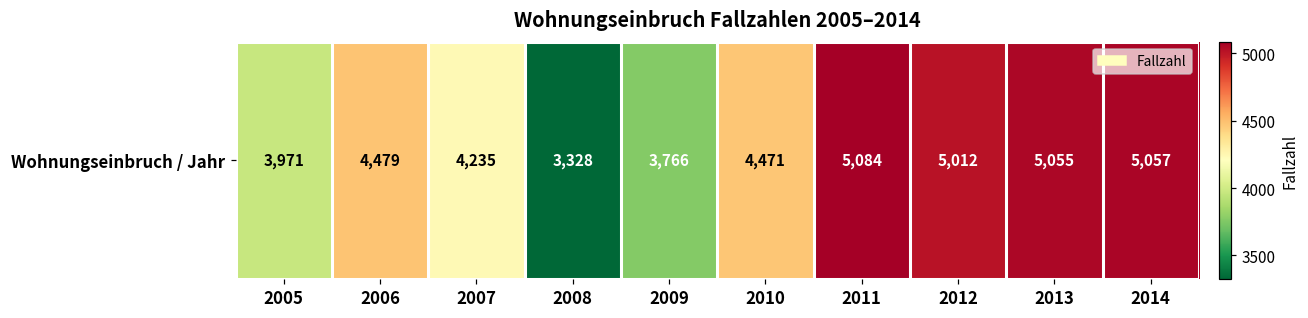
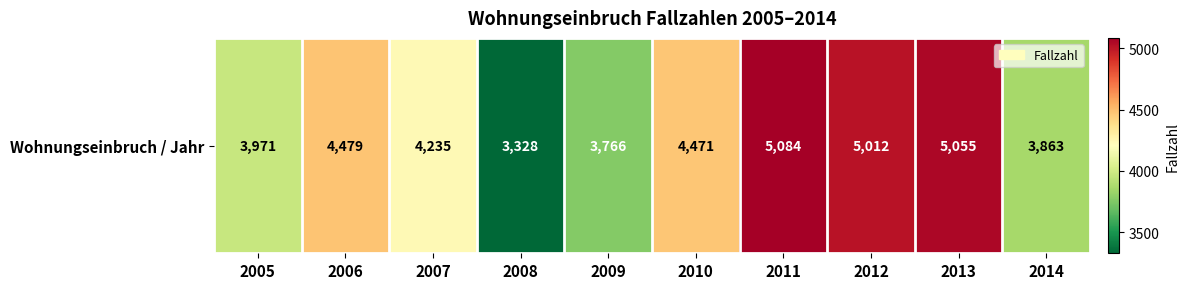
Wohnungseinbruch / Jahr, 2014: 5,057 -> 3,863
